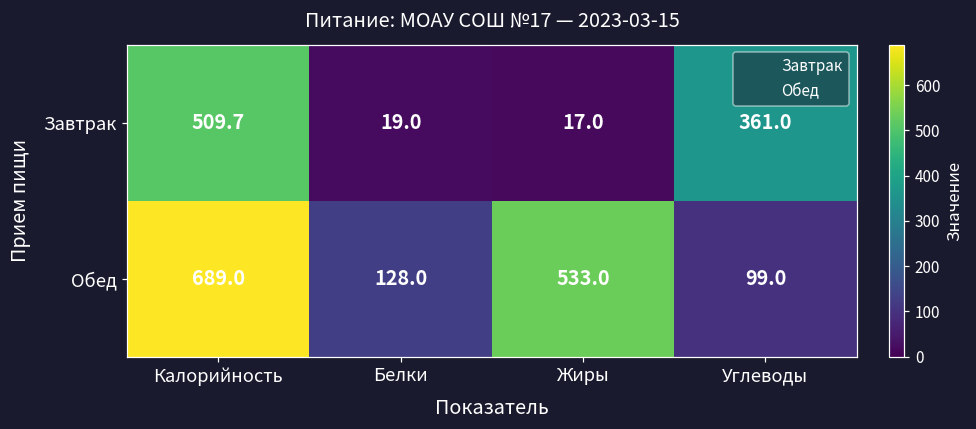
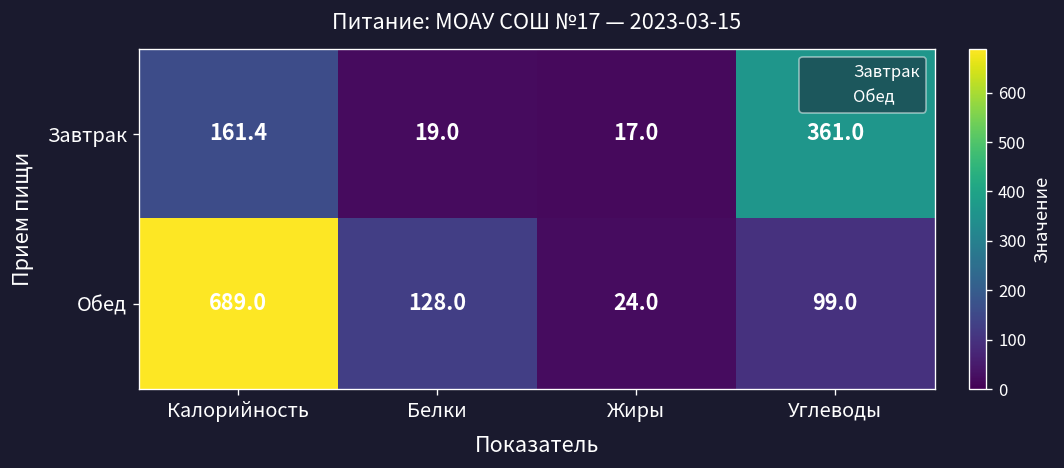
Завтрак, Калорийность: 509.7 -> 161.4
Обед, Жиры: 533.0 -> 24.0
